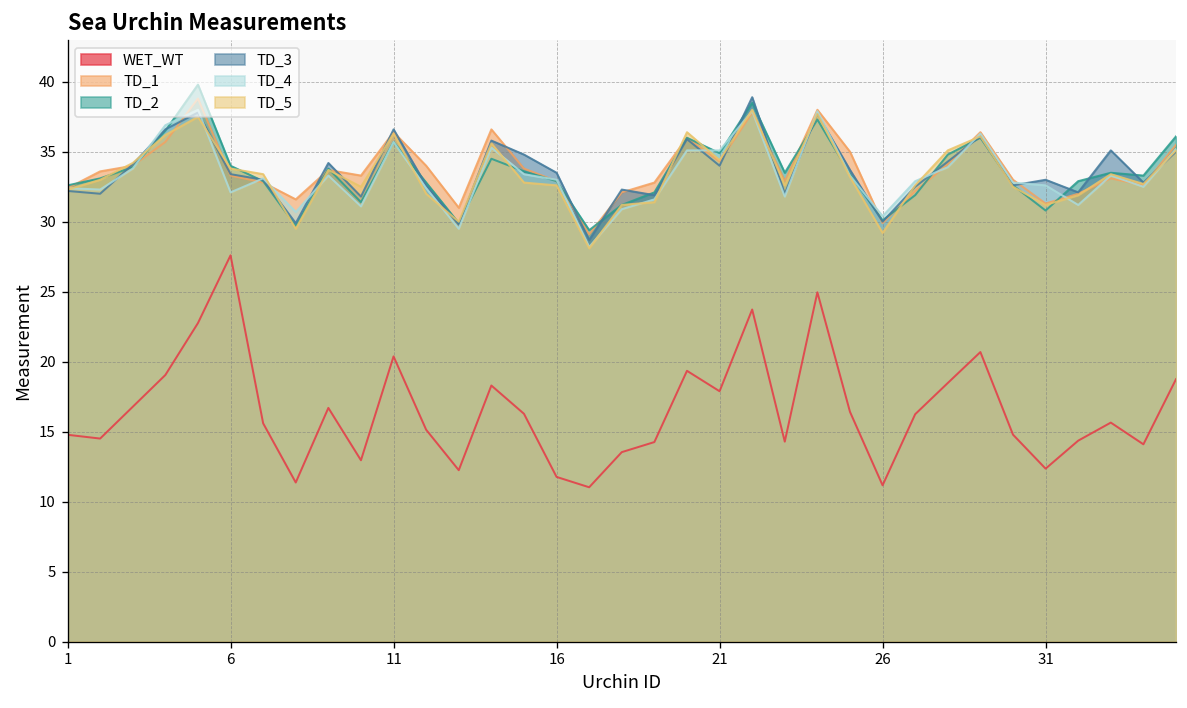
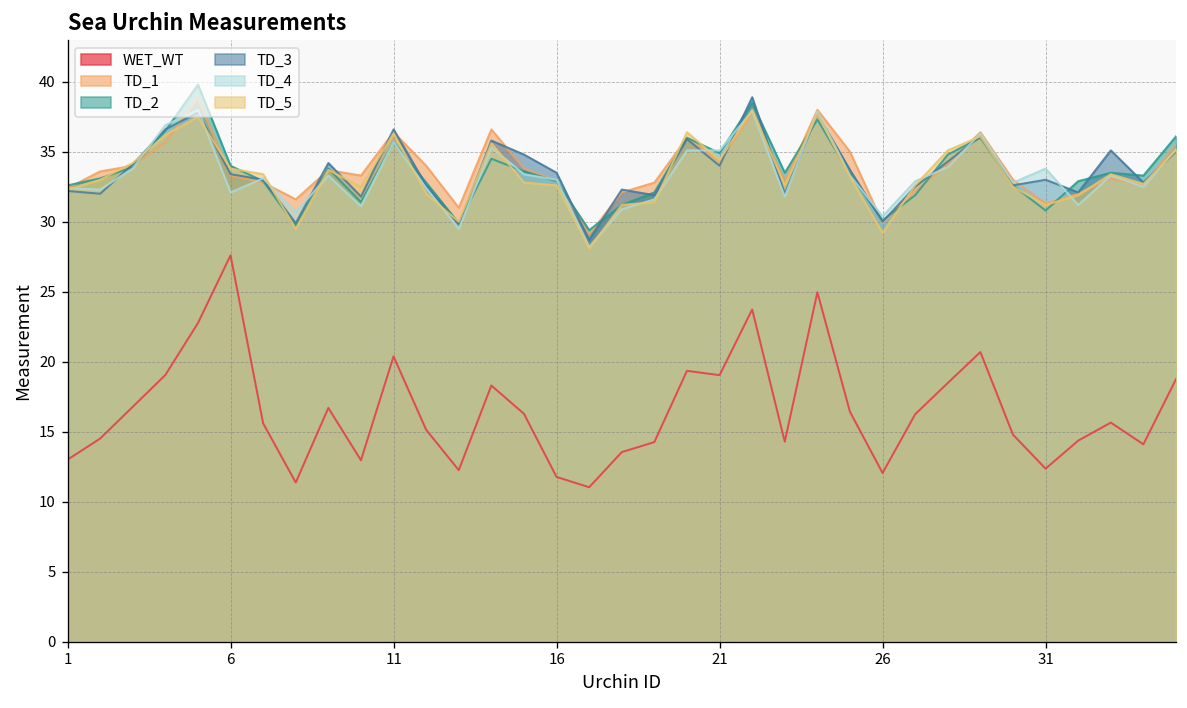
WET_WT, 1: 14.8 -> 13.0
WET_WT, 21: 17.9 -> 19.0
WET_WT, 26: 11.2 -> 12.1
TD_4, 31: 32.6 -> 33.8
